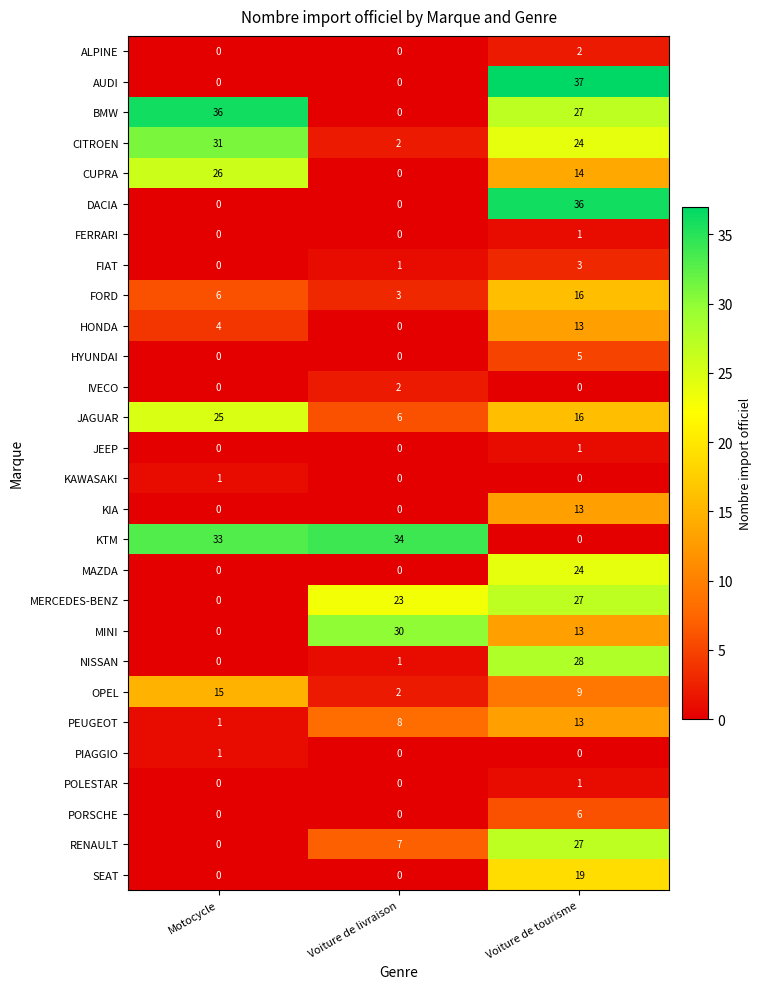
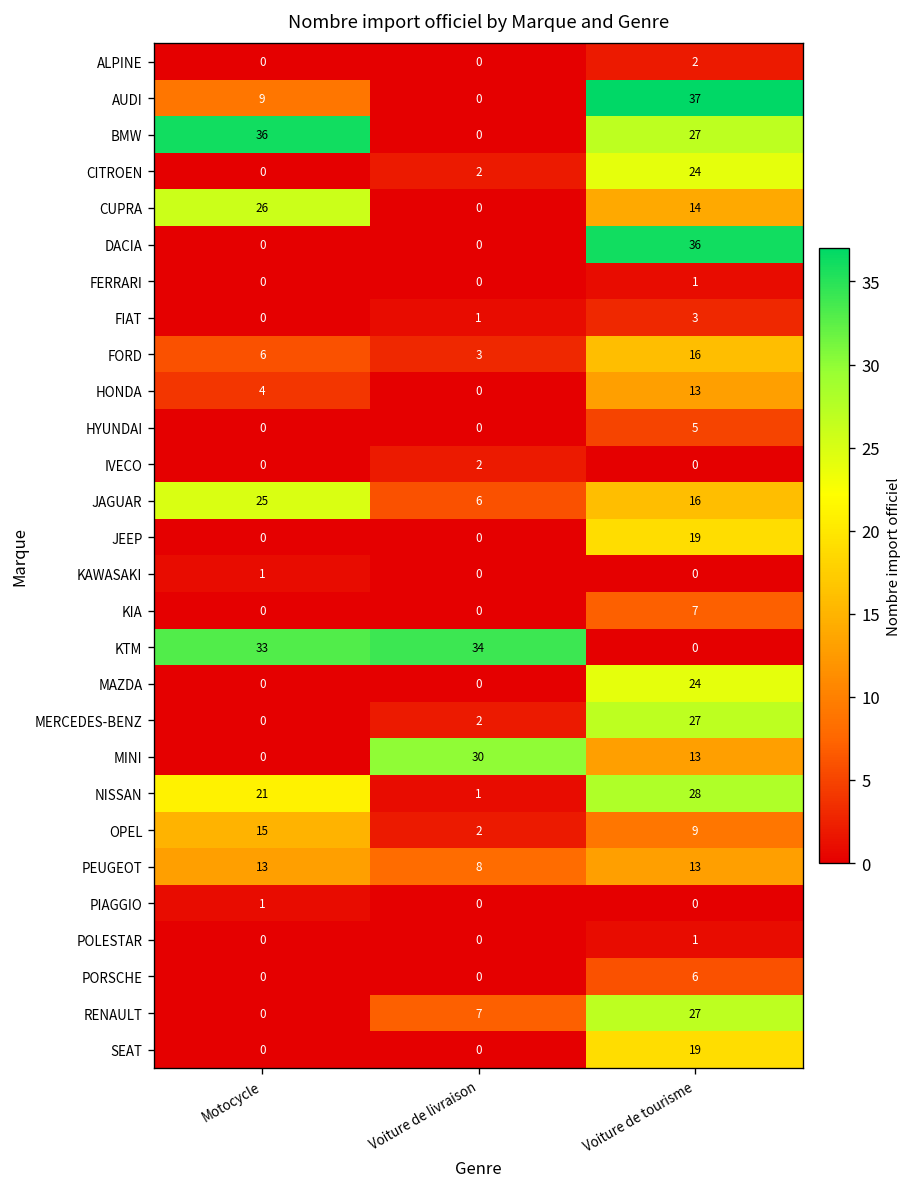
AUDI, Motocycle: 0 -> 9
CITROEN, Motocycle: 31 -> 0
JEEP, Voiture de tourisme: 1 -> 19
KIA, Voiture de tourisme: 13 -> 7
MERCEDES-BENZ, Voiture de livraison: 23 -> 2
NISSAN, Motocycle: 0 -> 21
PEUGEOT, Motocycle: 1 -> 13
